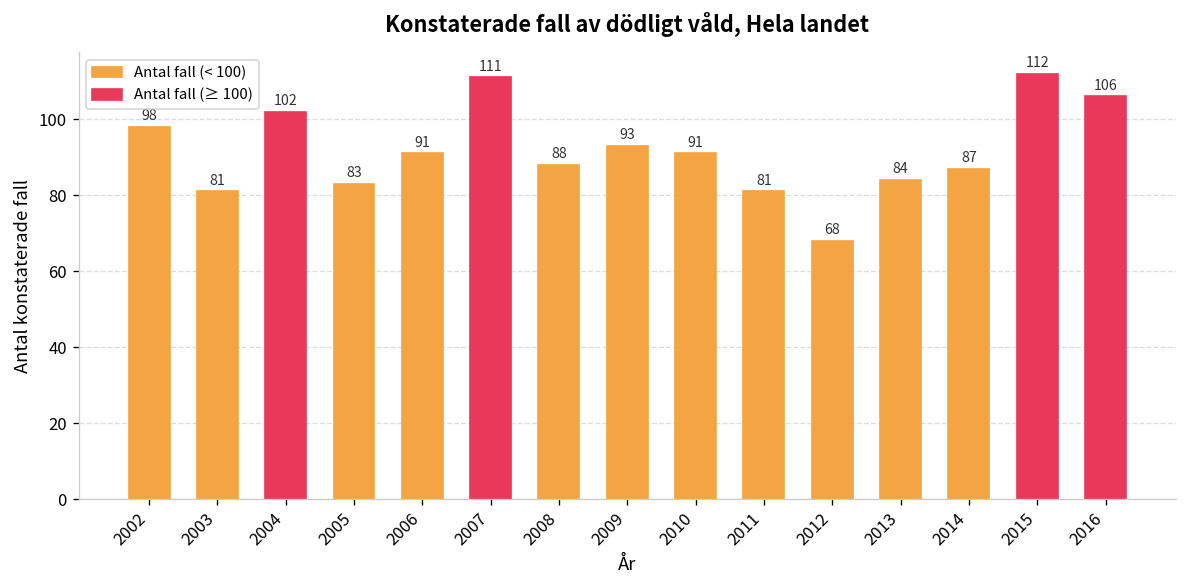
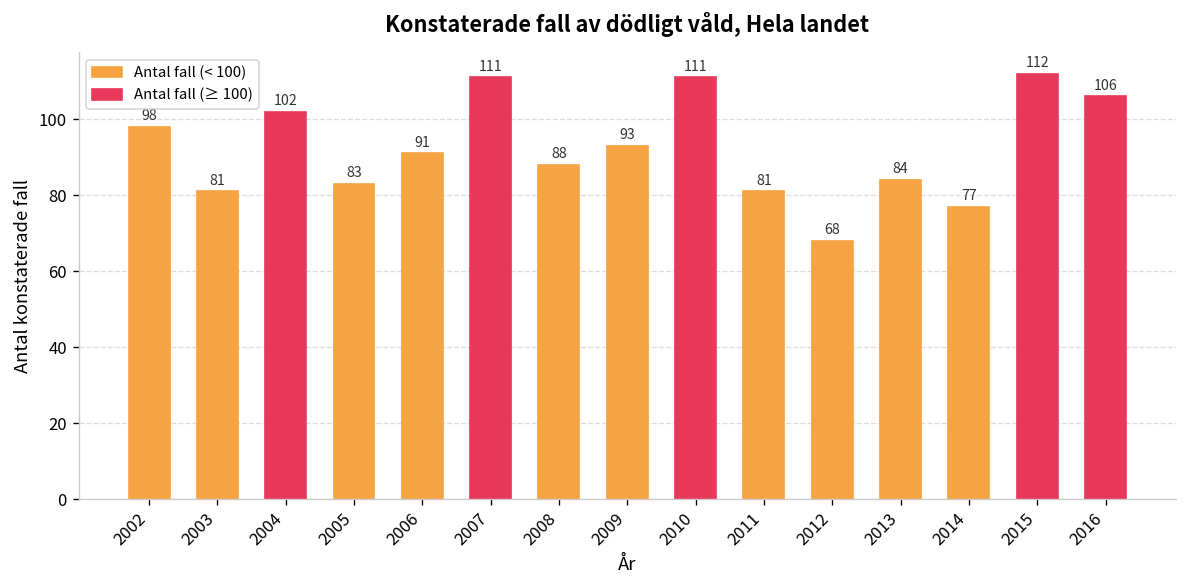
2010: 91 -> 111
2014: 87 -> 77
